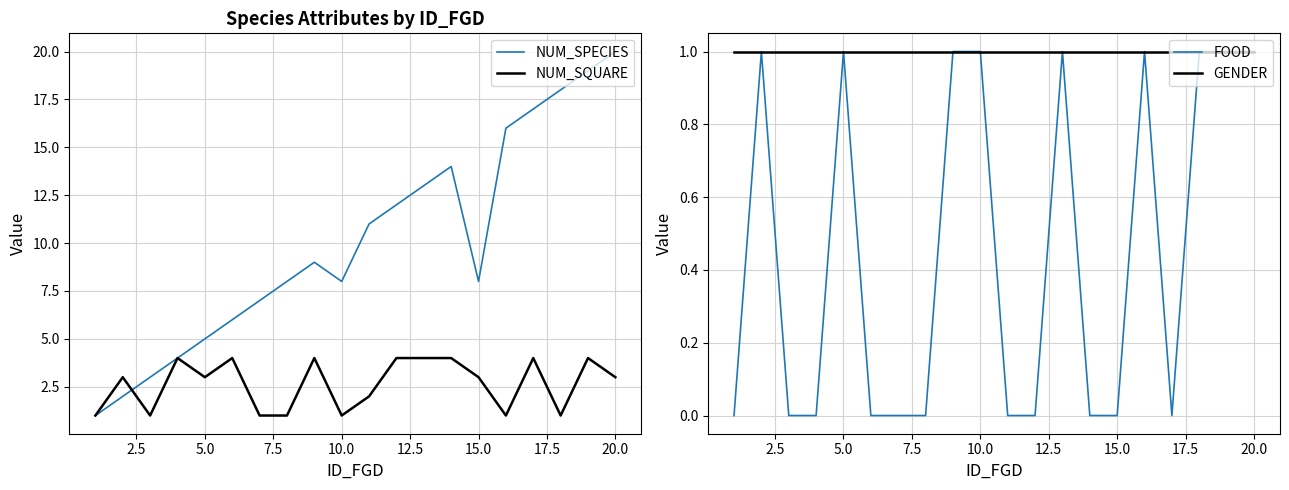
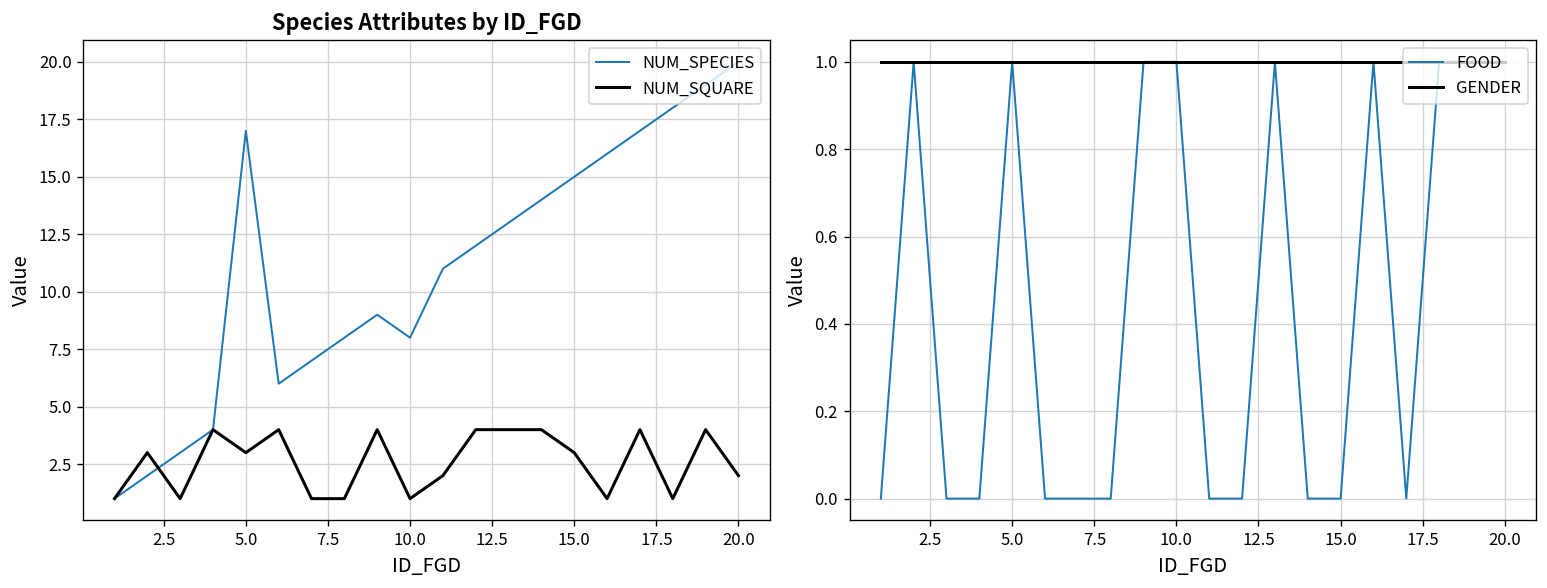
Species Attributes by ID_FGD, NUM_SPECIES, 5.0: 5 -> 17
Species Attributes by ID_FGD, NUM_SPECIES, 15.0: 8 -> 15
Species Attributes by ID_FGD, NUM_SQUARE, 20.0: 3 -> 2
